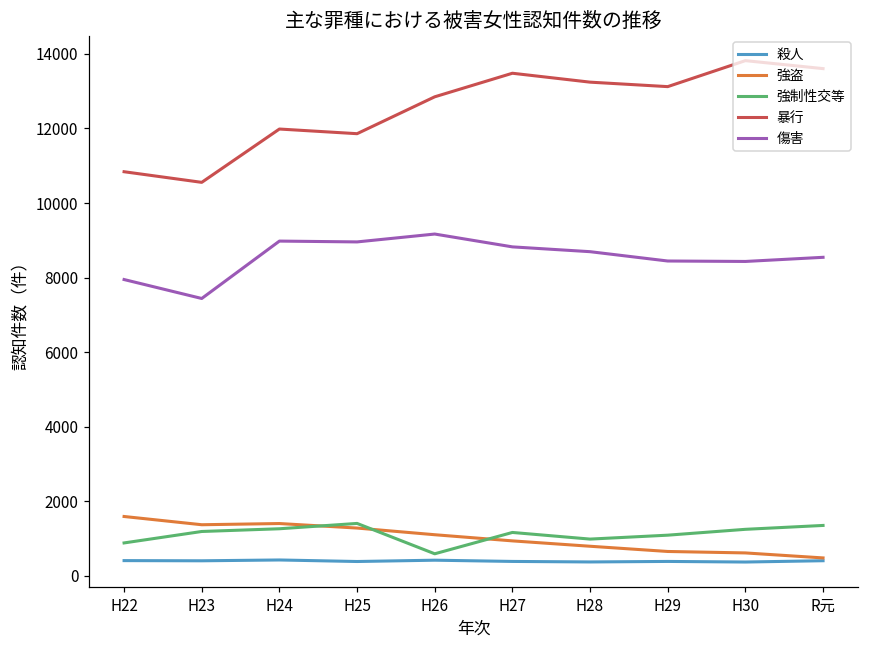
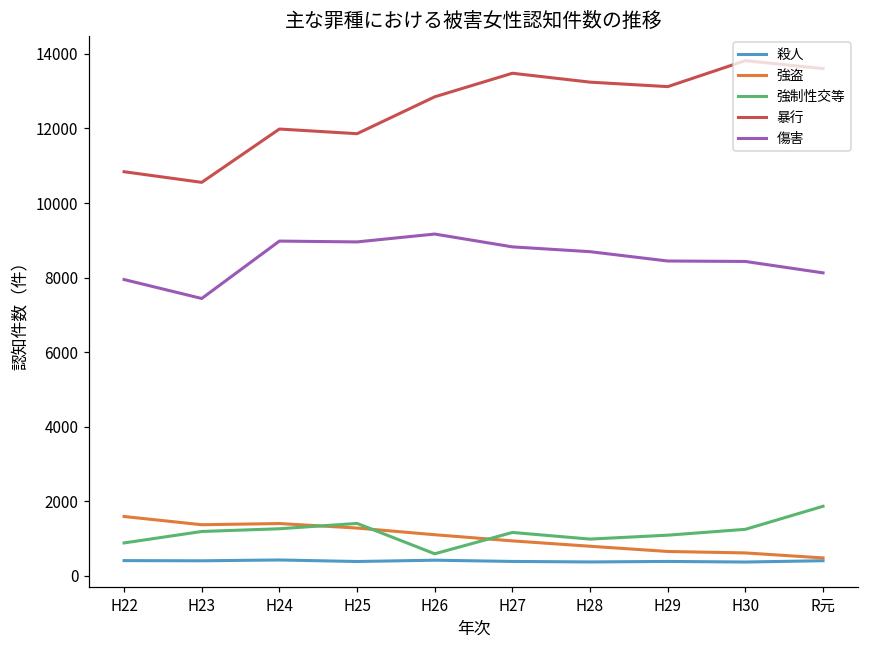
強制性交等, R元: 1400 -> 1900
傷害, R元: 8500 -> 8100
